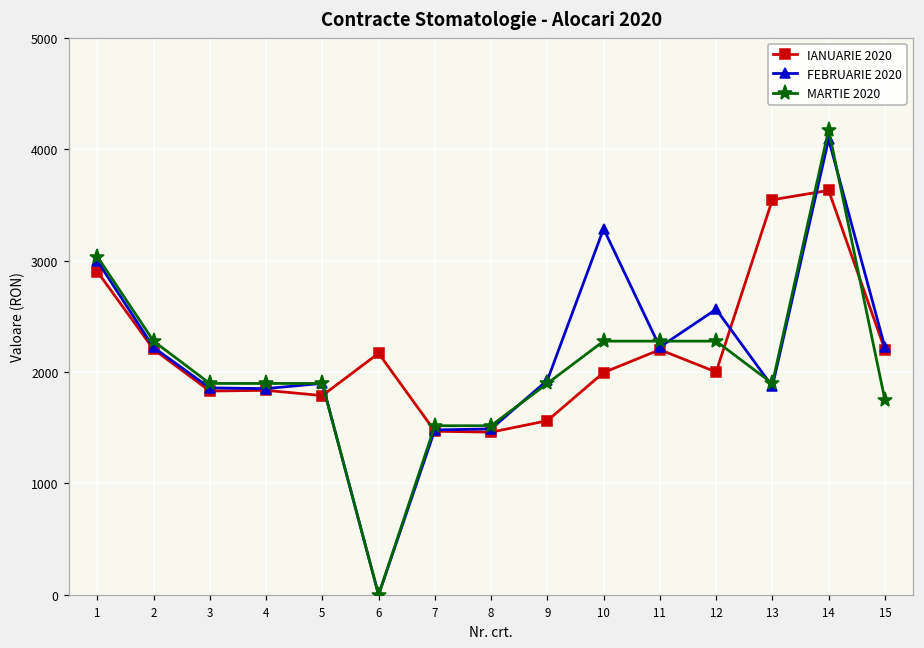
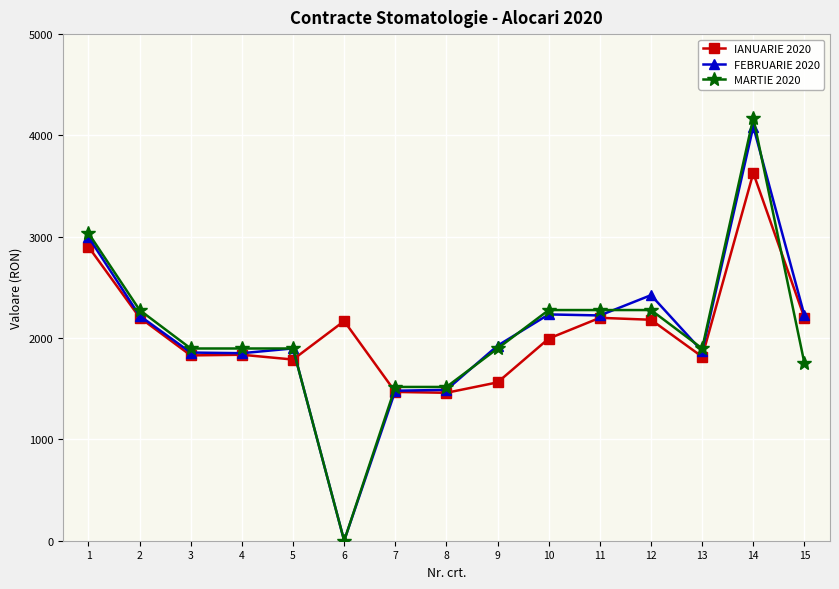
FEBRUARIE 2020, 10: 3290 -> 2230
IANUARIE 2020, 12: 2000 -> 2180
FEBRUARIE 2020, 12: 2560 -> 2420
IANUARIE 2020, 13: 3550 -> 1820
